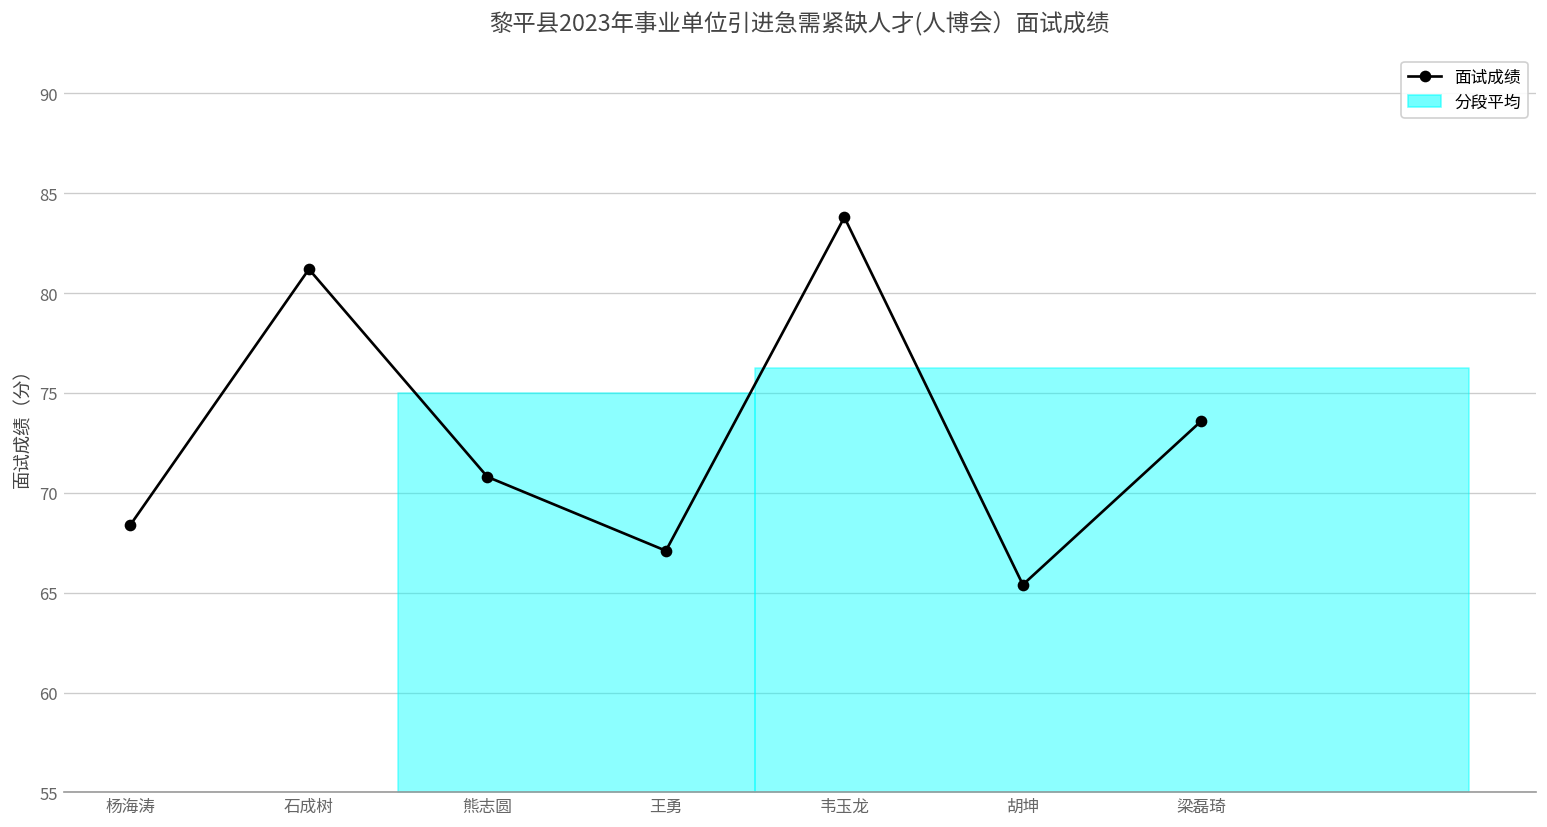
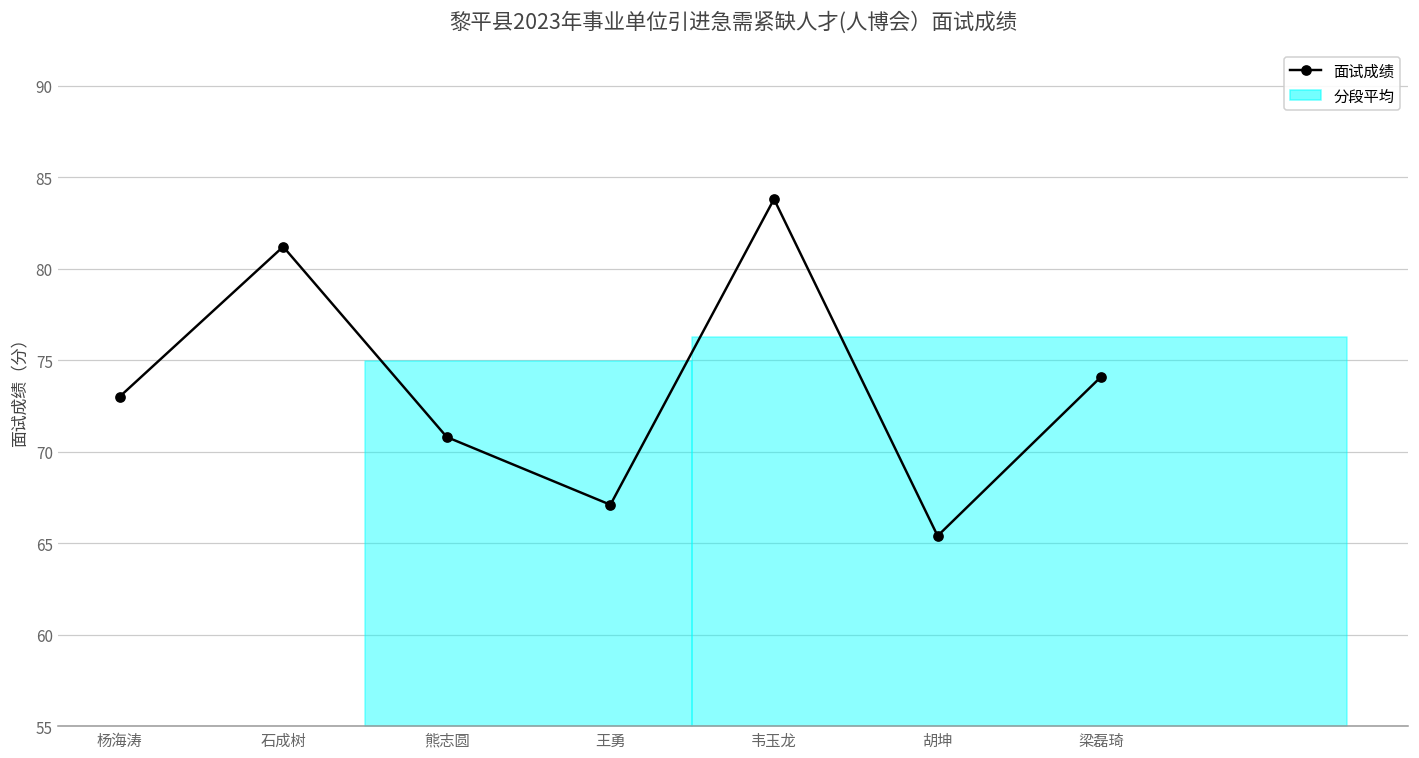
面试成绩, 杨海涛: 68.4 -> 73.0
面试成绩, 梁磊琦: 73.6 -> 74.1
